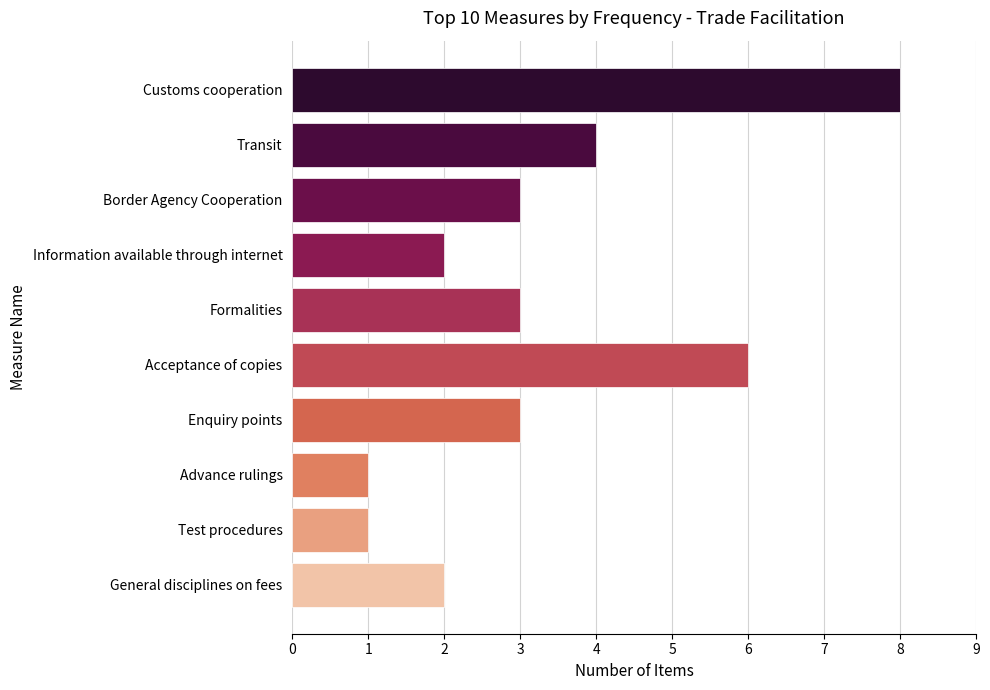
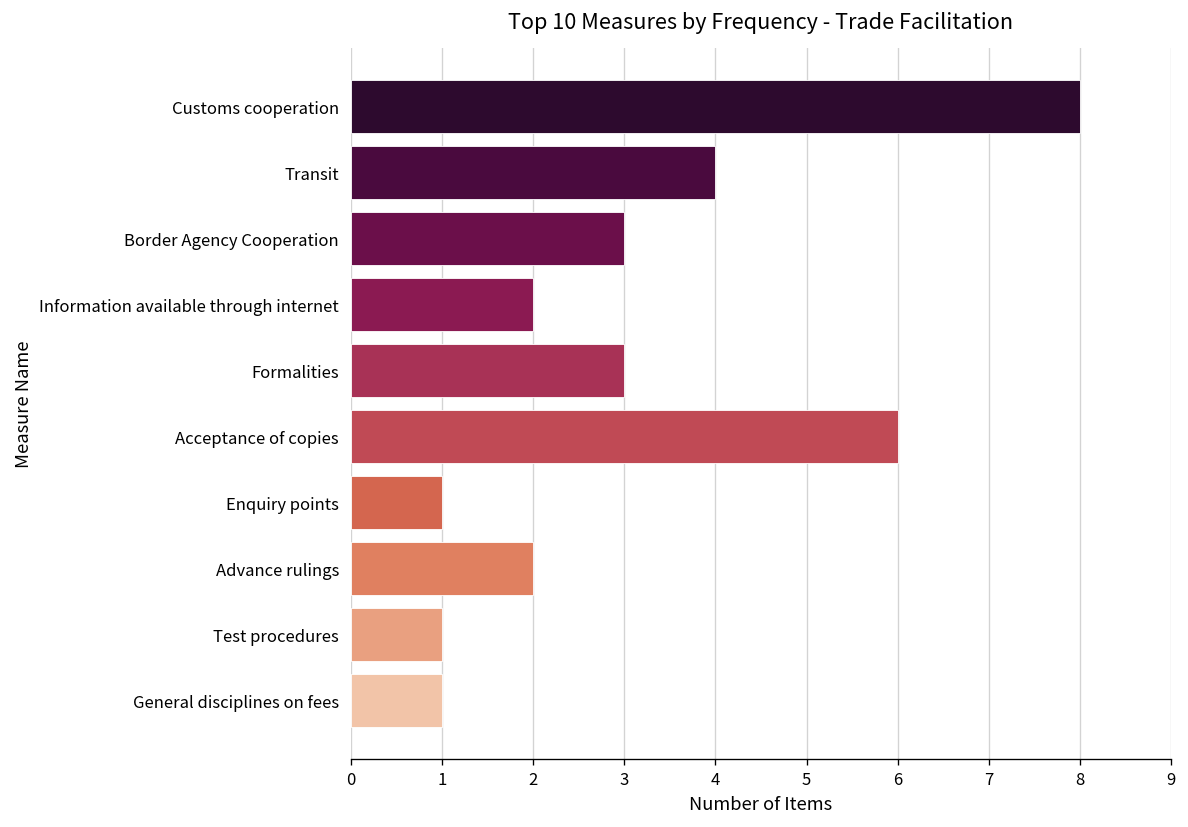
Enquiry points: 3 -> 1
Advance rulings: 1 -> 2
General disciplines on fees: 2 -> 1
